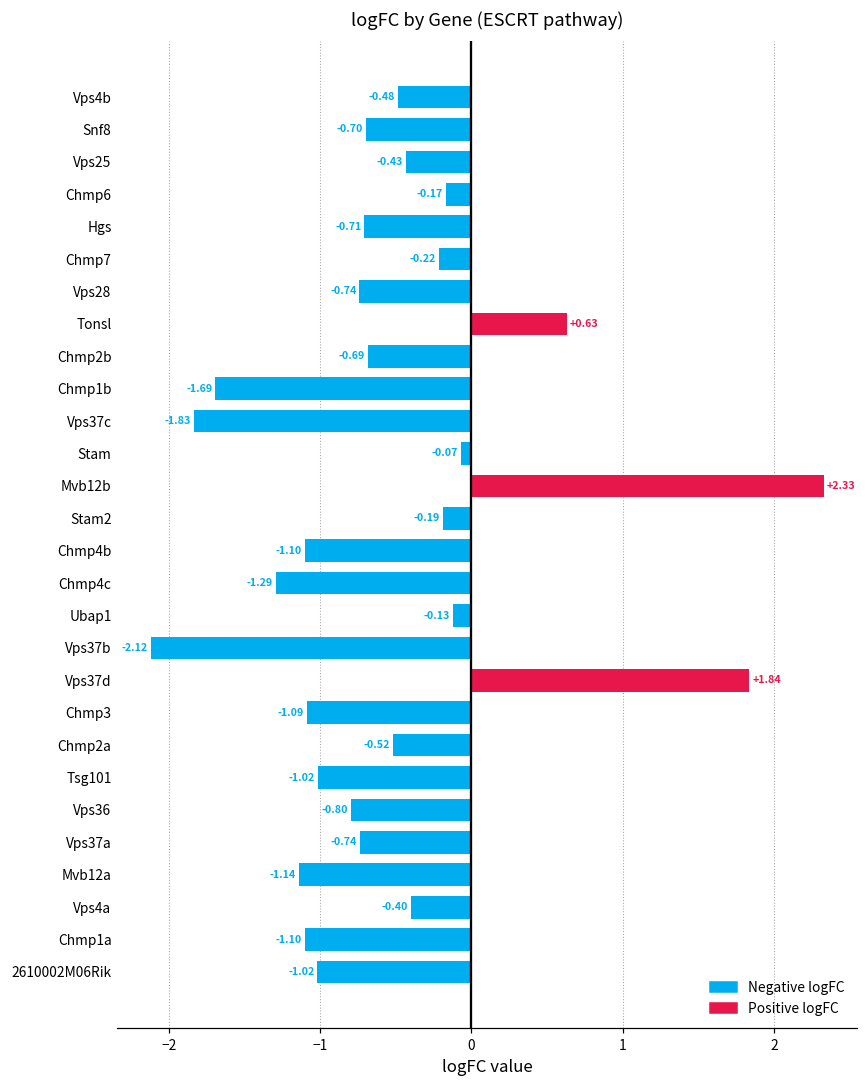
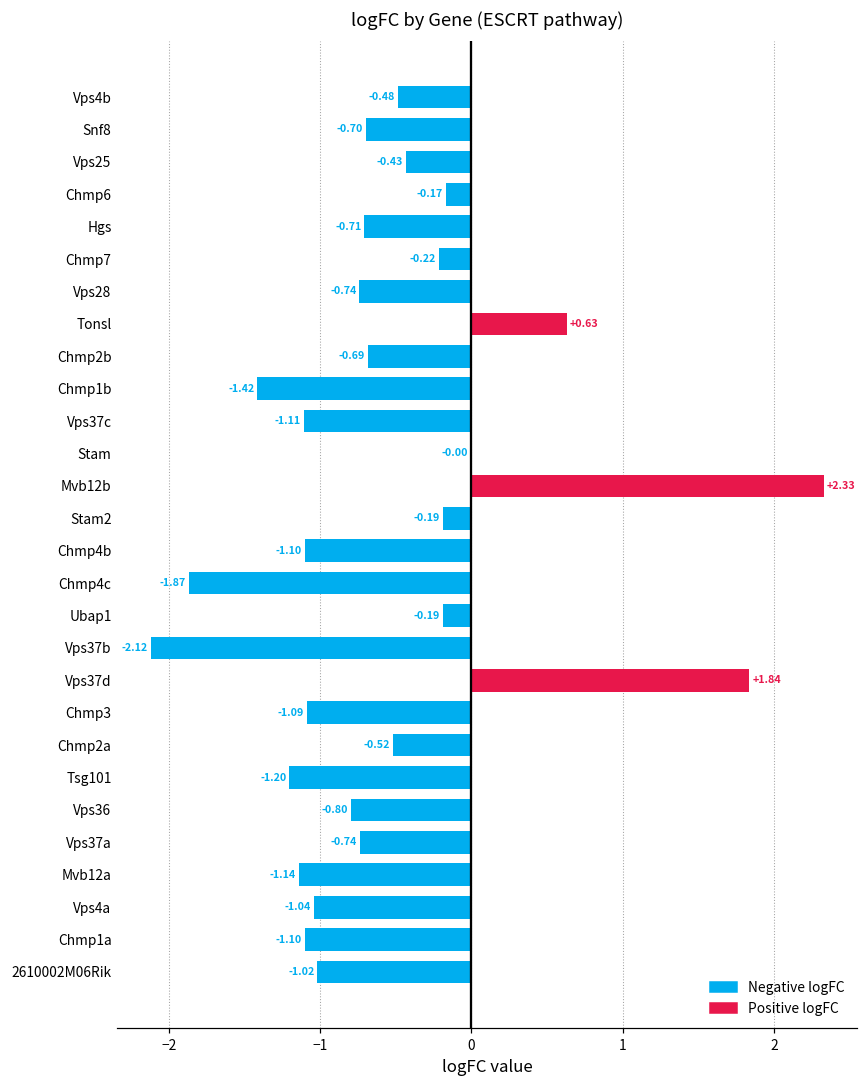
Chmp1b: -1.69 -> -1.42
Vps37c: -1.83 -> -1.11
Stam: -0.07 -> -0.00
Chmp4c: -1.29 -> -1.87
Ubap1: -0.13 -> -0.19
Tsg101: -1.02 -> -1.20
Vps4a: -0.40 -> -1.04
